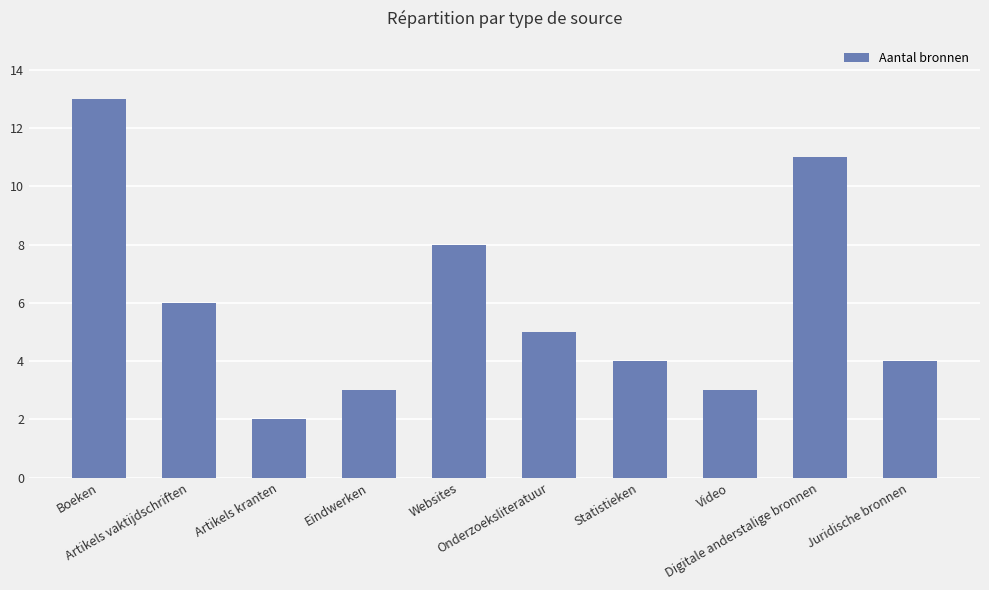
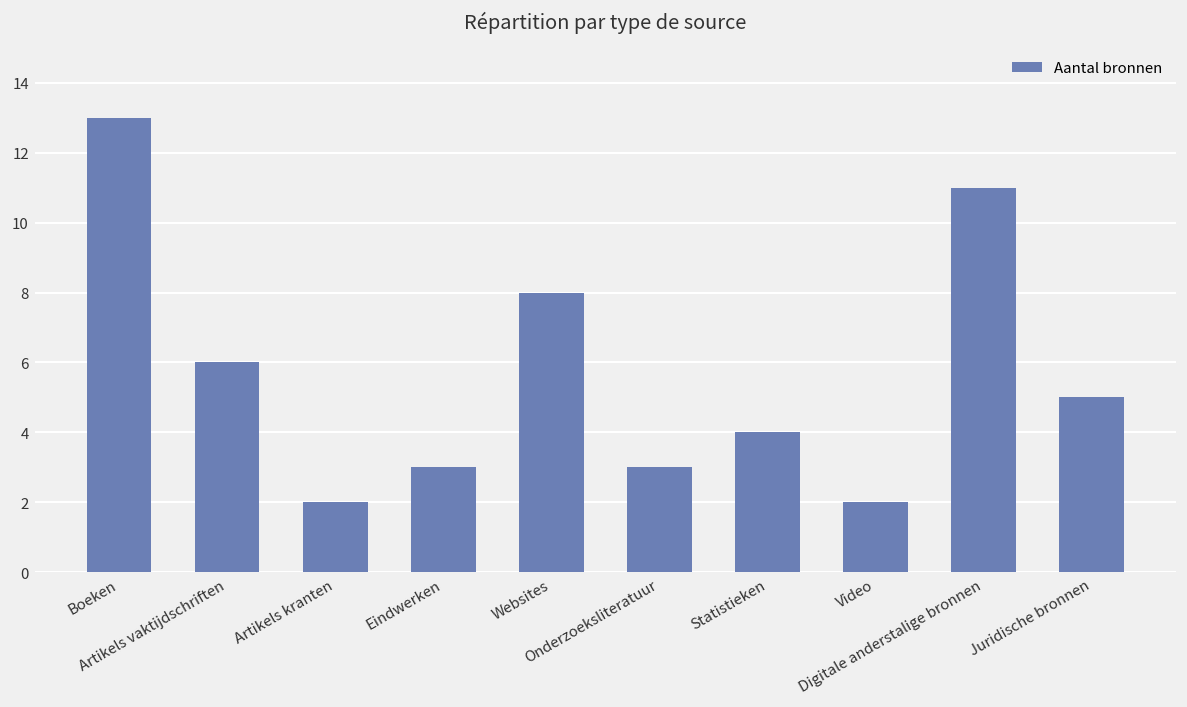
Onderzoeksliteratuur: 5 -> 3
Video: 3 -> 2
Juridische bronnen: 4 -> 5
